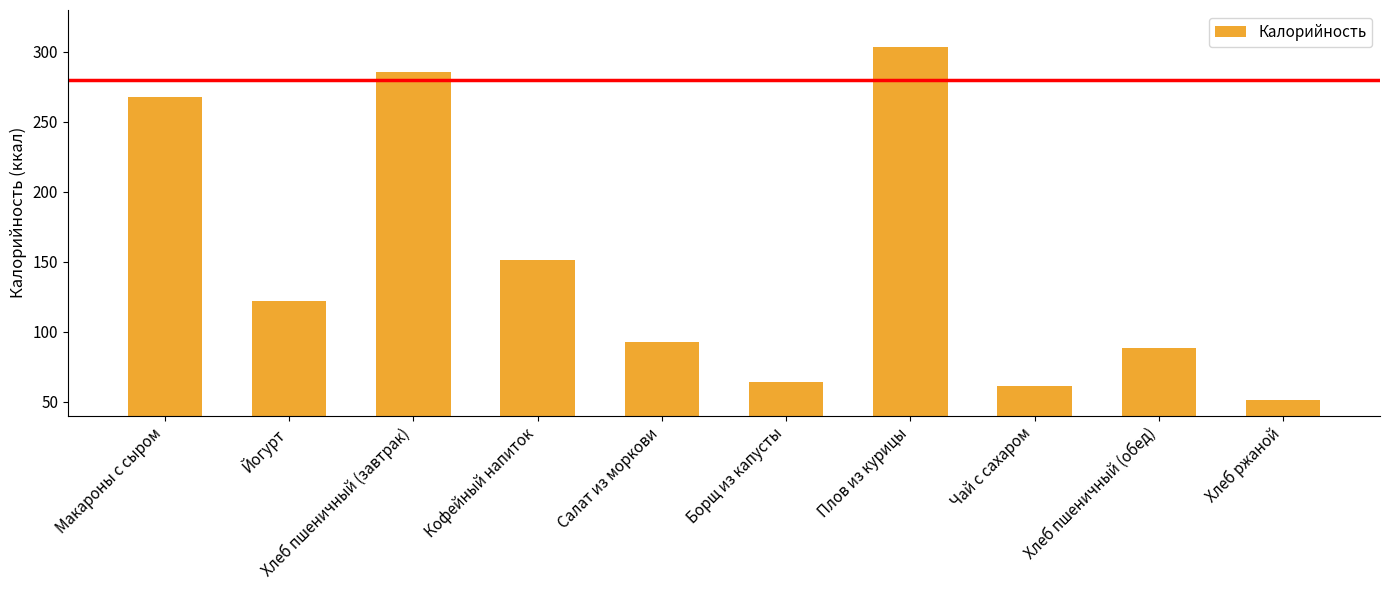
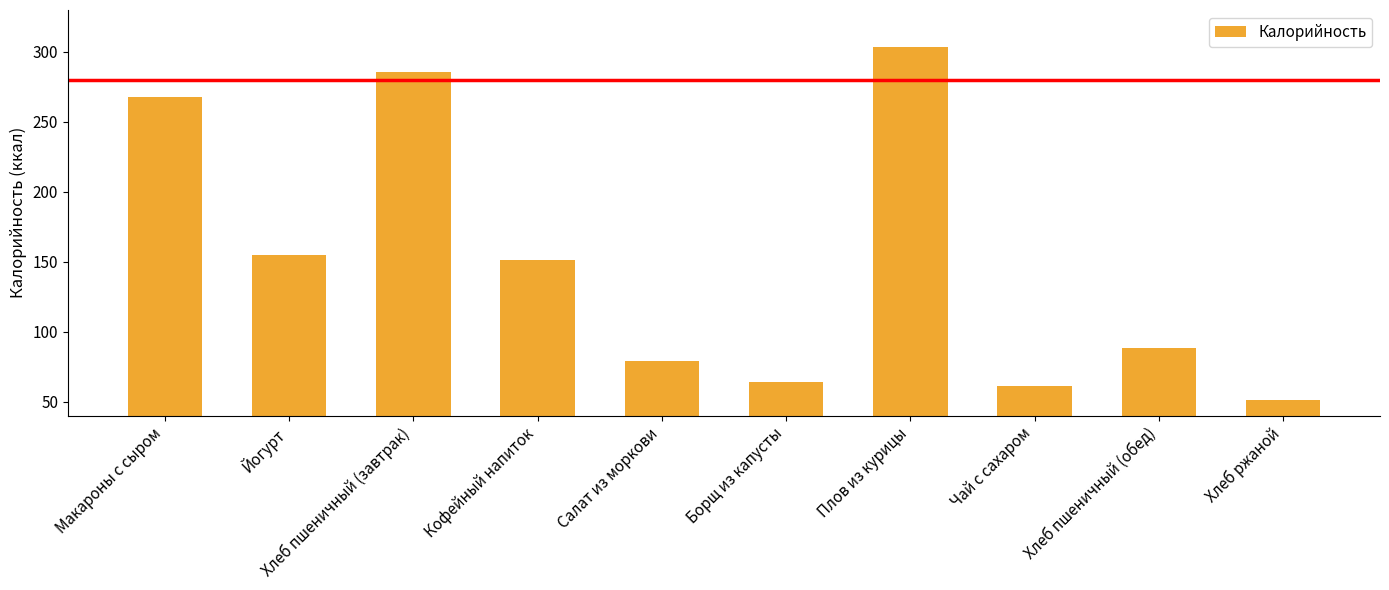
Йогурт: 122 -> 155
Салат из моркови: 92 -> 79
